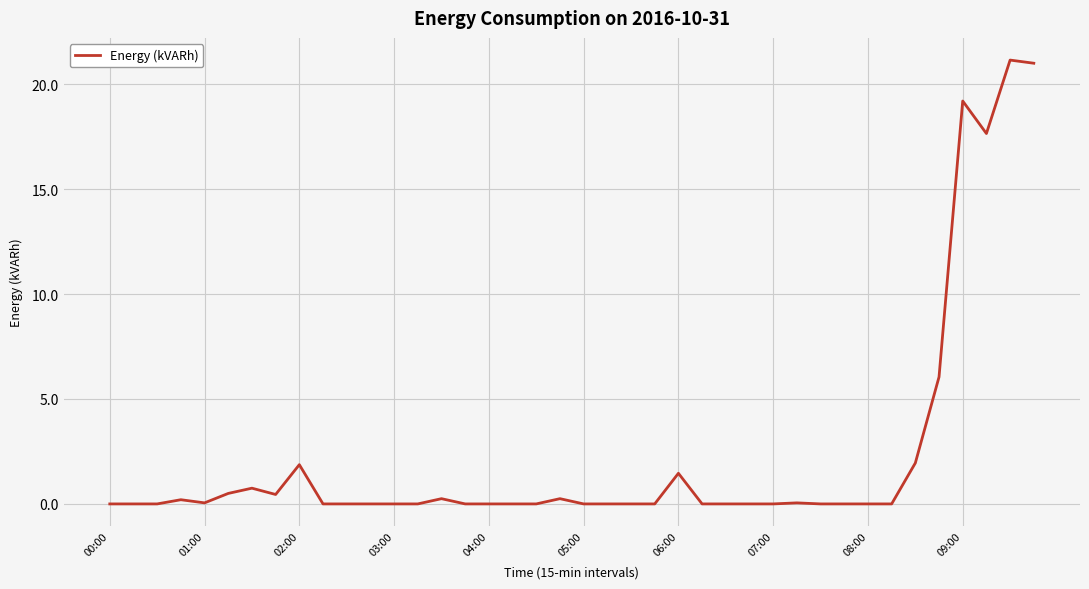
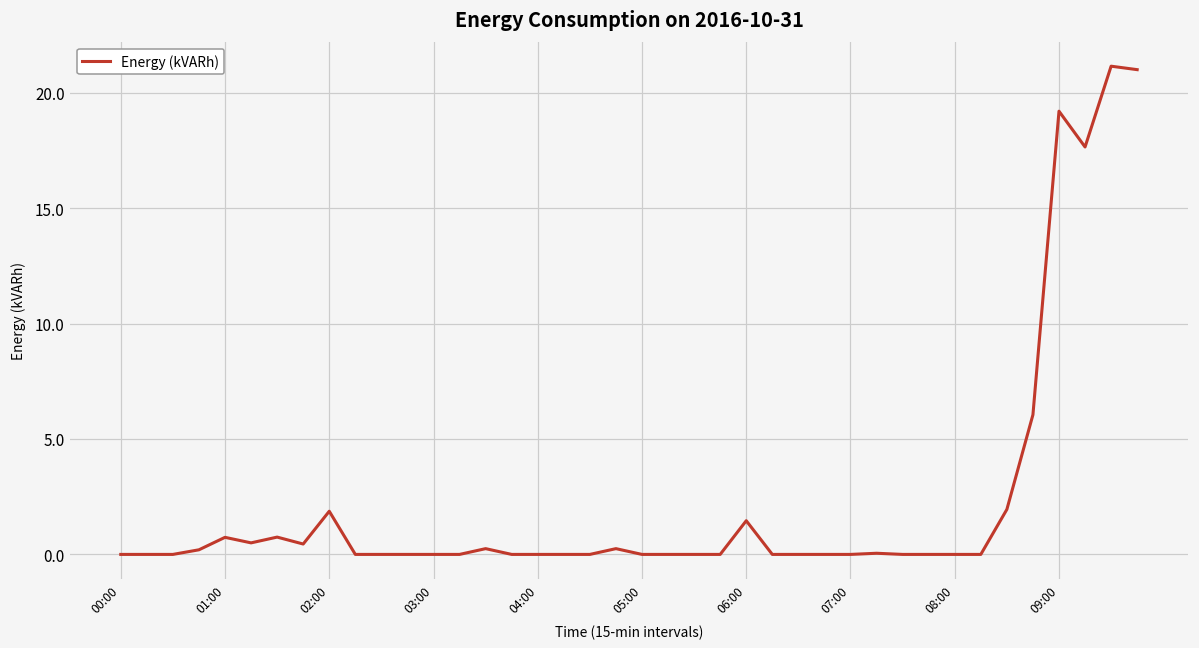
01:00: 0.1 -> 0.7
